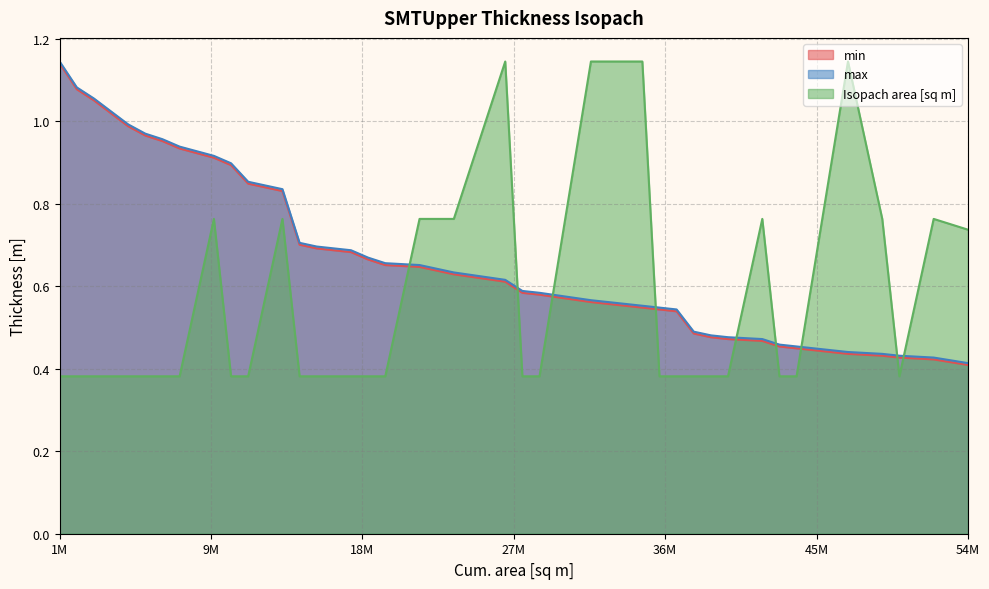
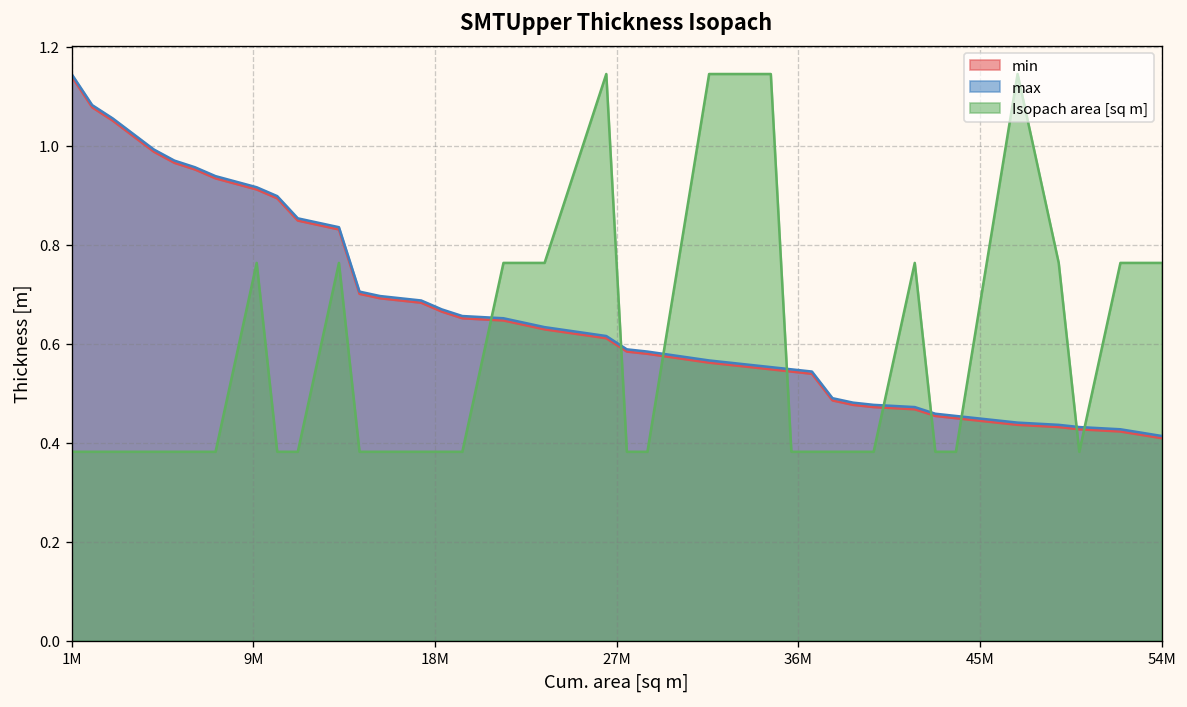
Isopach area [sq m], 54M: 0.74 -> 0.76
